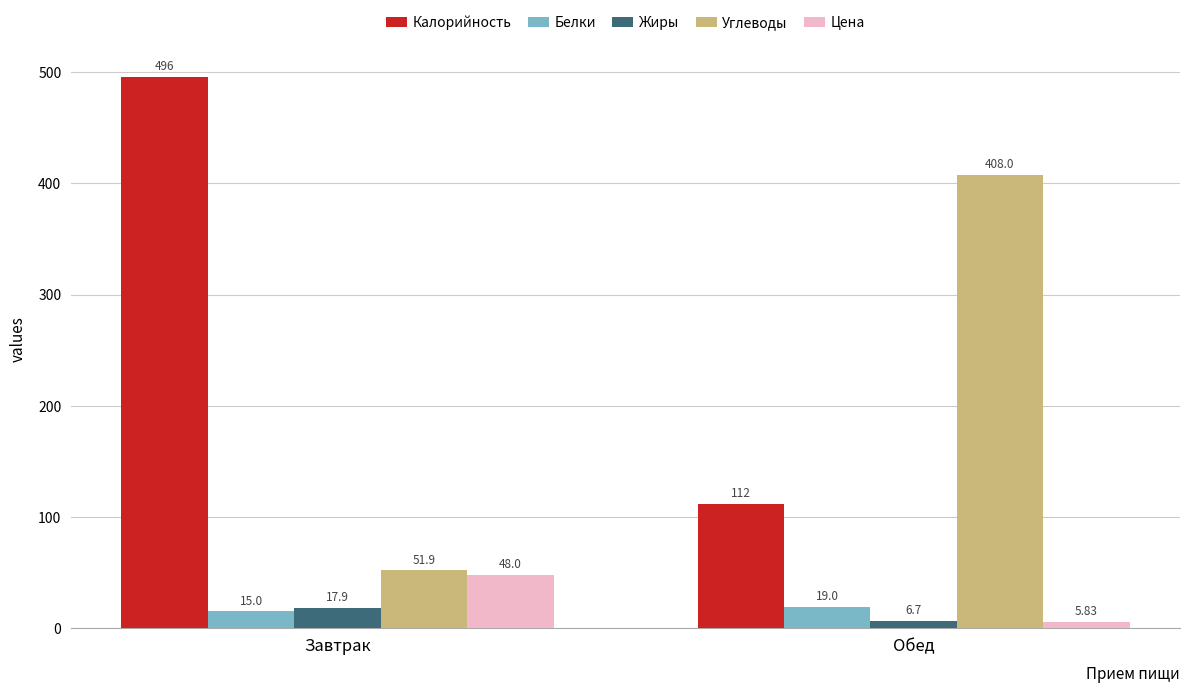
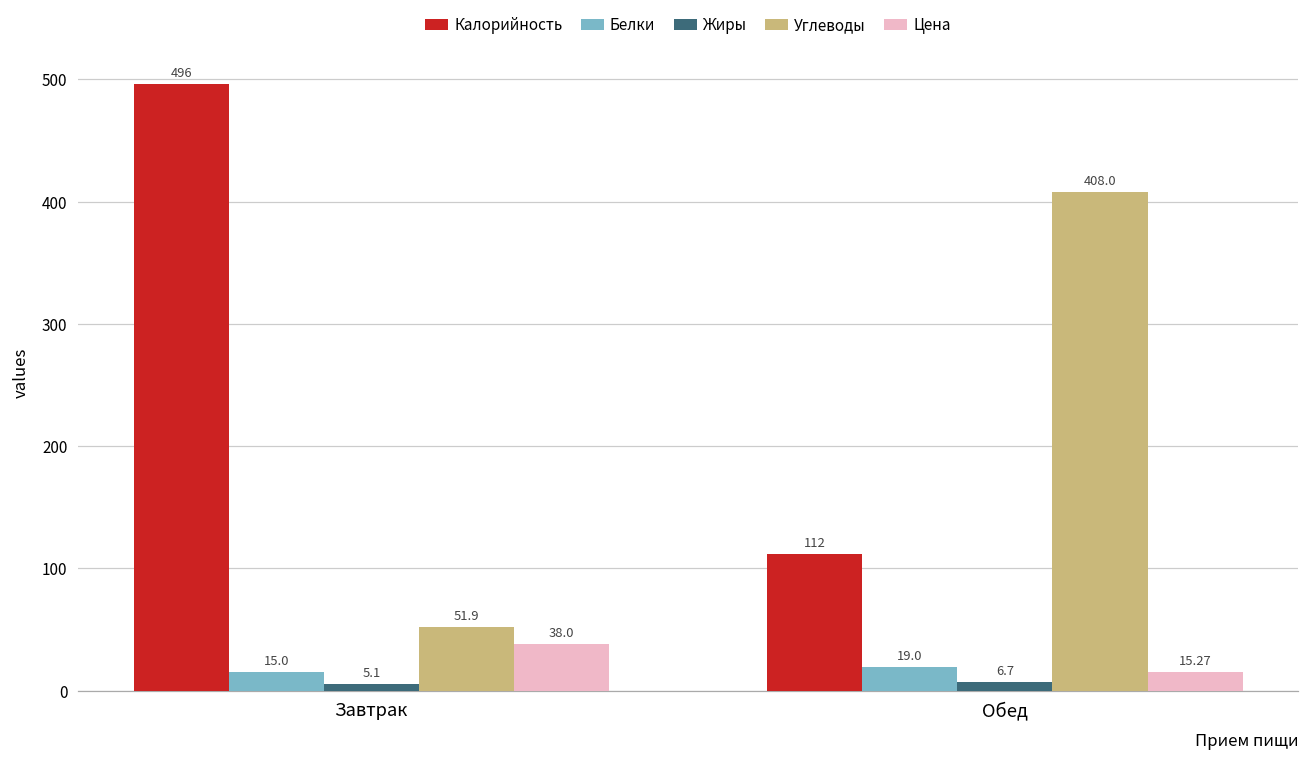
Жиры, Завтрак: 17.9 -> 5.1
Цена, Завтрак: 48.0 -> 38.0
Цена, Обед: 5.83 -> 15.27
